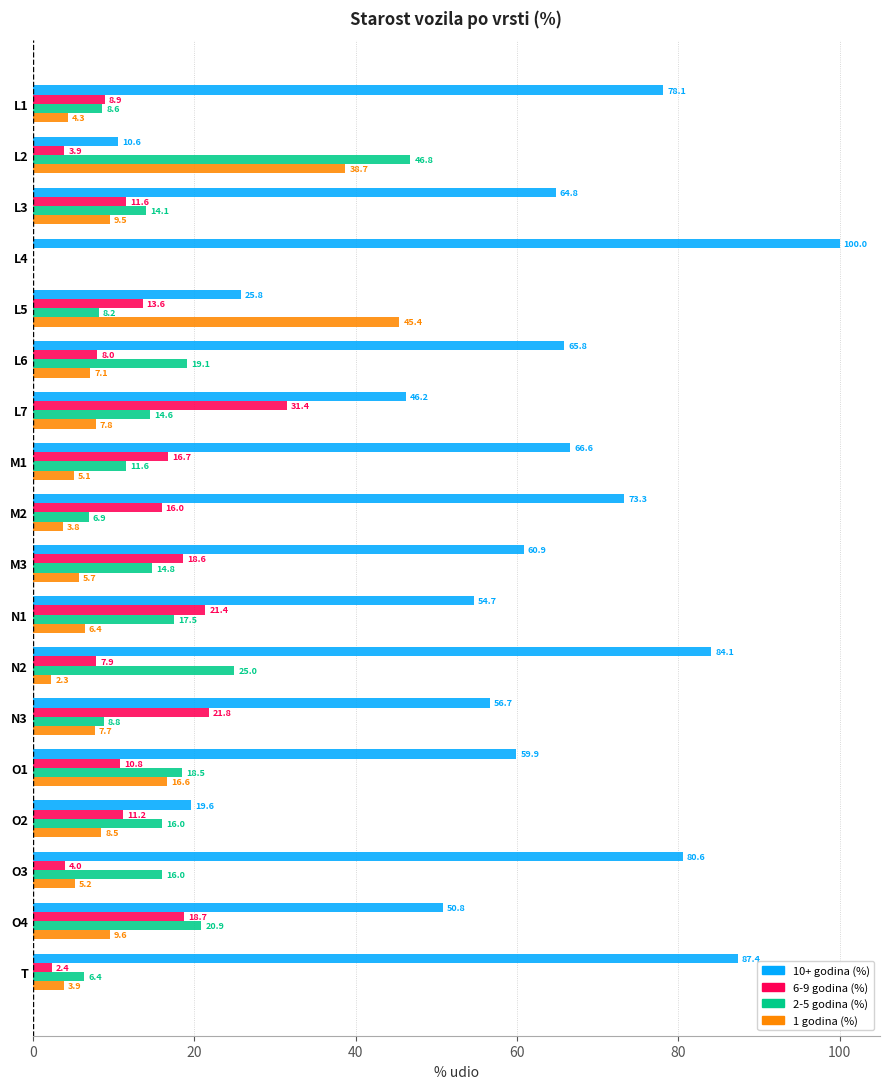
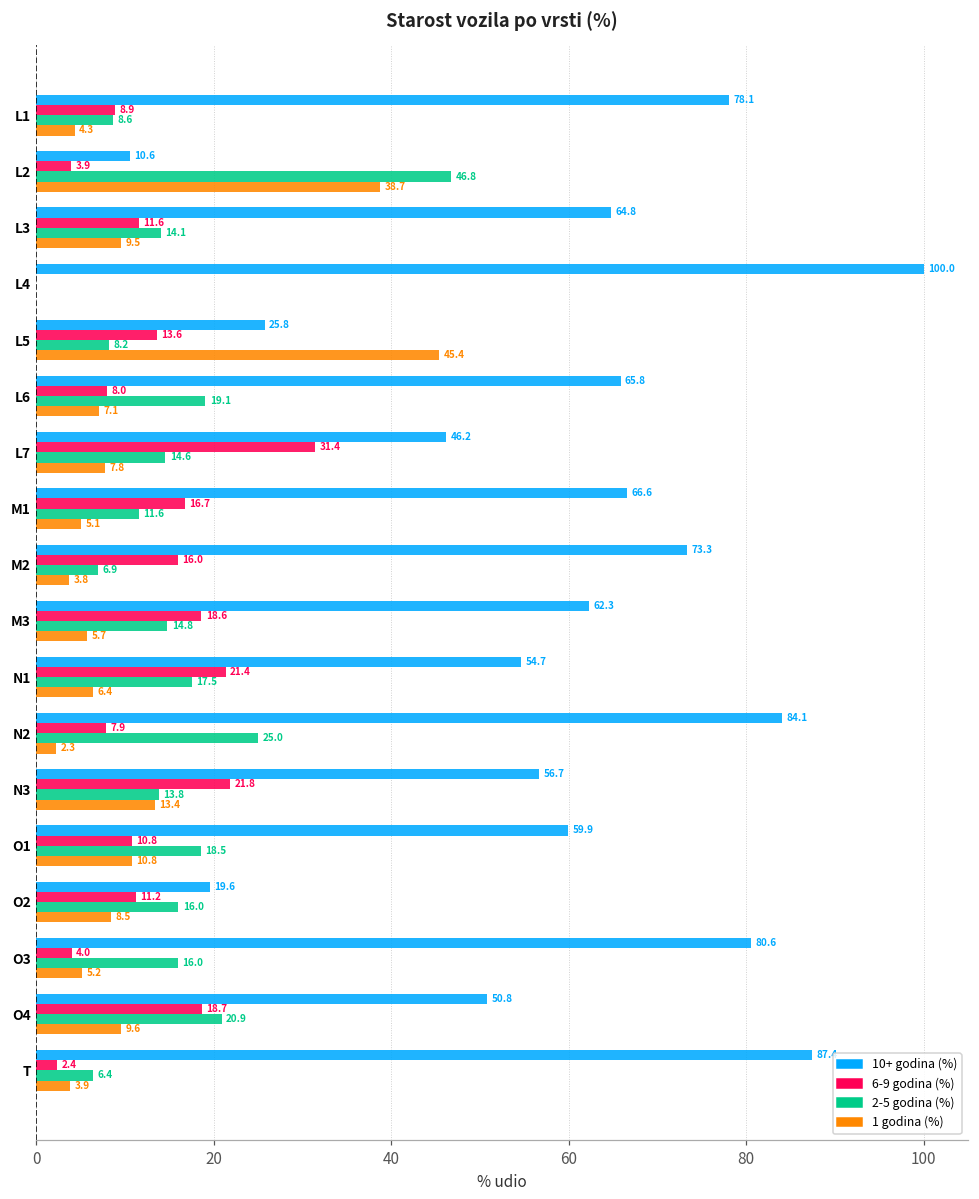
10+ godina (%), M3: 60.9 -> 62.3
2-5 godina (%), N3: 8.8 -> 13.8
1 godina (%), N3: 7.7 -> 13.4
1 godina (%), O1: 16.6 -> 10.8
